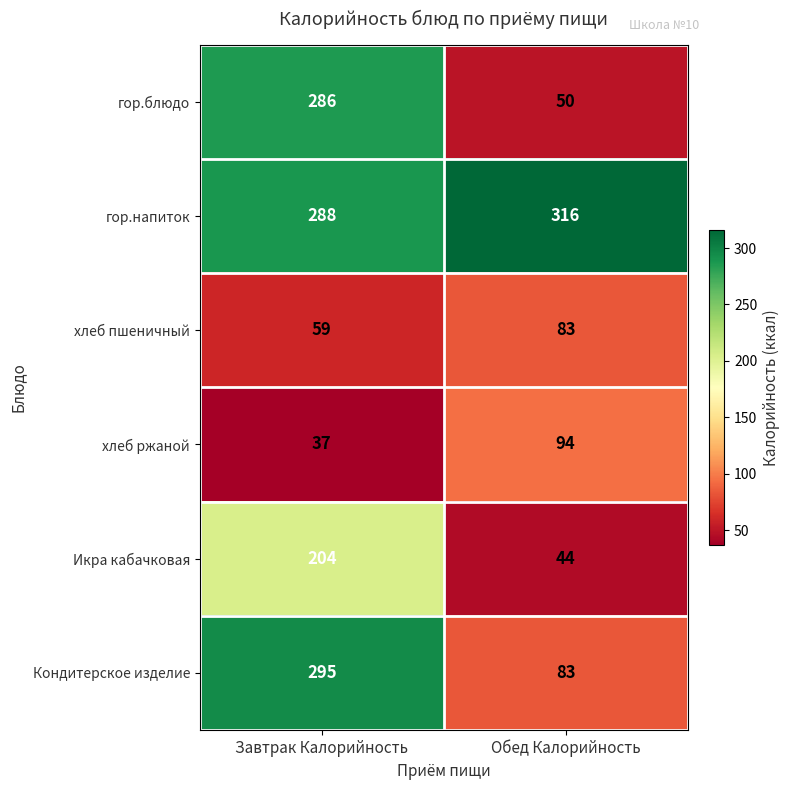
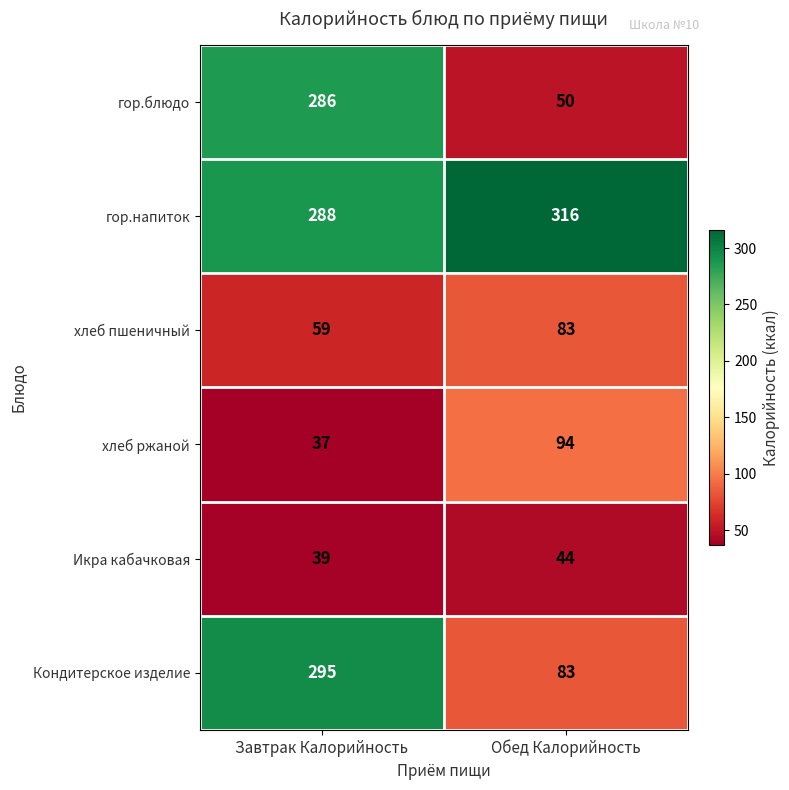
Икра кабачковая, Завтрак Калорийность: 204 -> 39
